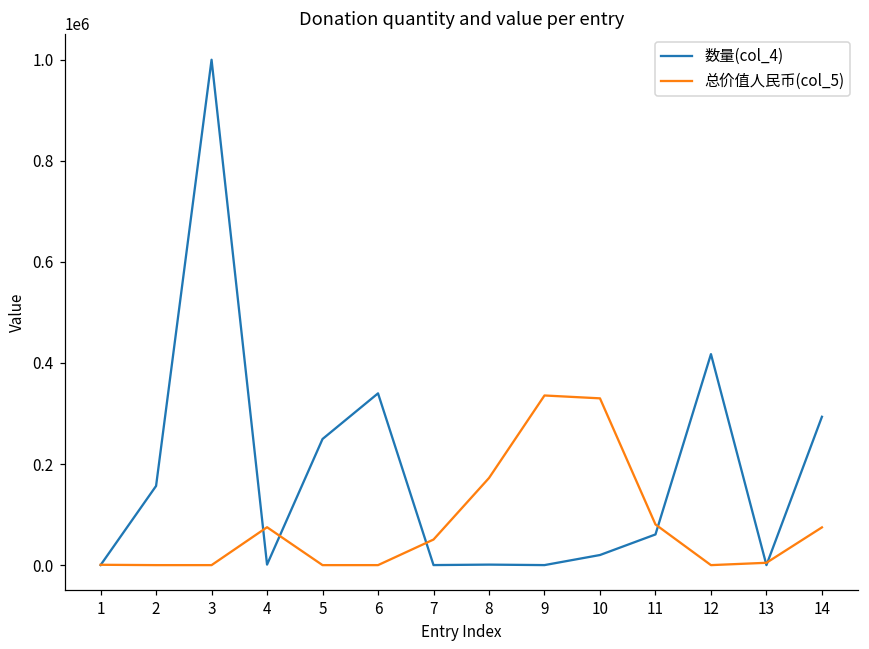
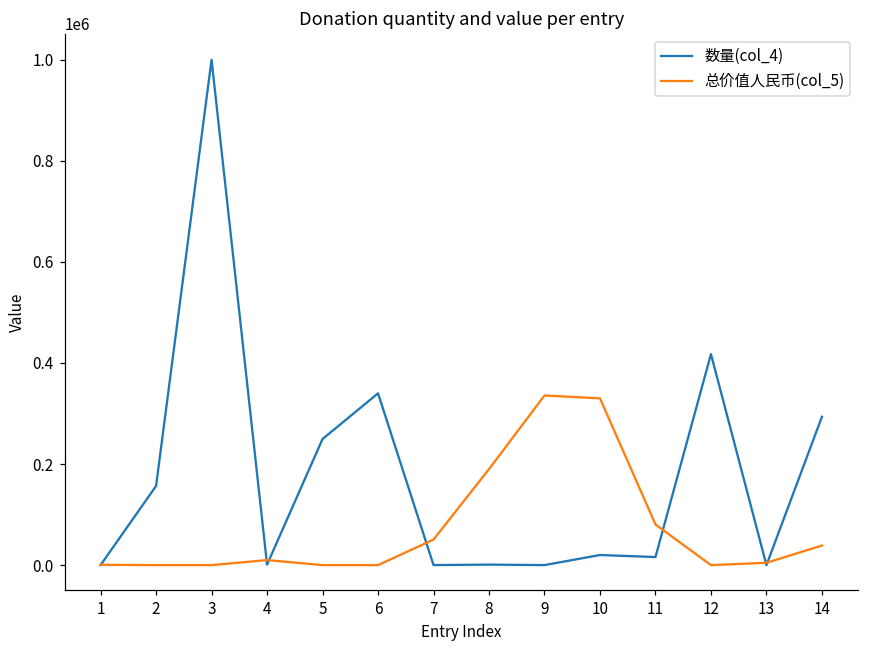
总价值人民币(col_5), 4: 80000 -> 10000
总价值人民币(col_5), 8: 170000 -> 190000
数量(col_4), 11: 60000 -> 20000
总价值人民币(col_5), 14: 70000 -> 40000
